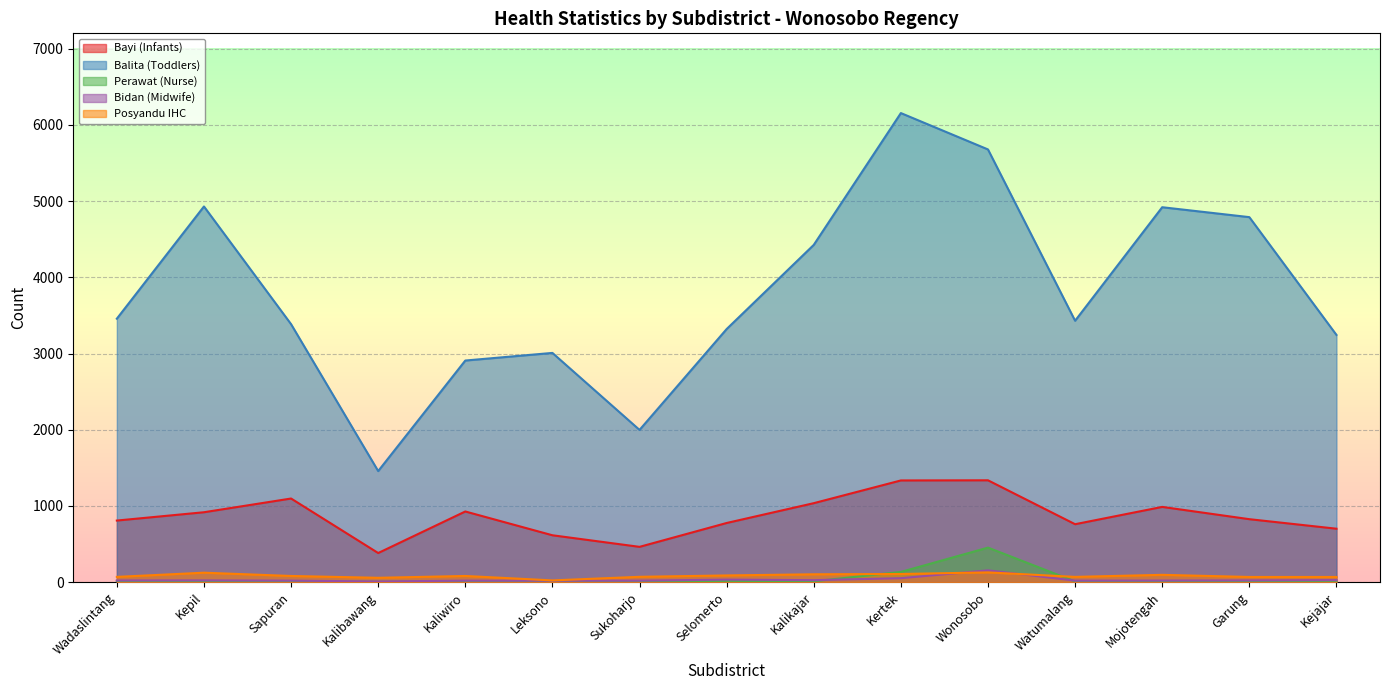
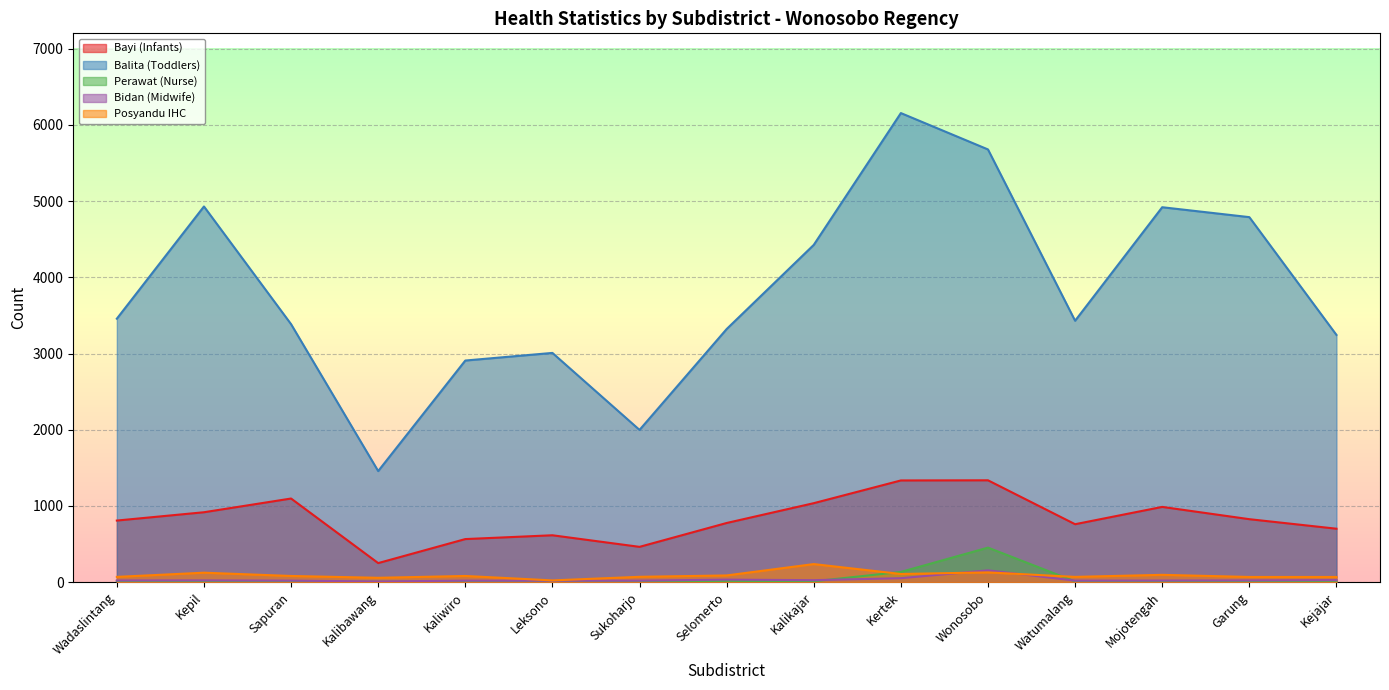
Bayi (Infants), Kalibawang: 400 -> 300
Bayi (Infants), Kaliwiro: 900 -> 600
Posyandu IHC, Kalikajar: 100 -> 200
